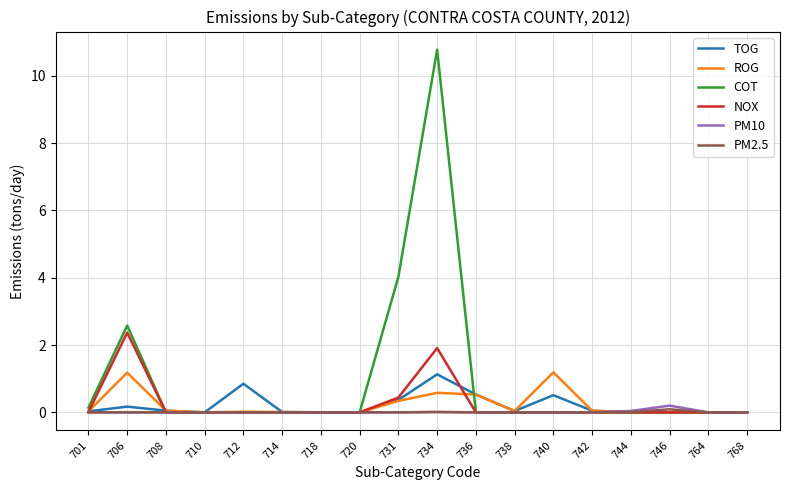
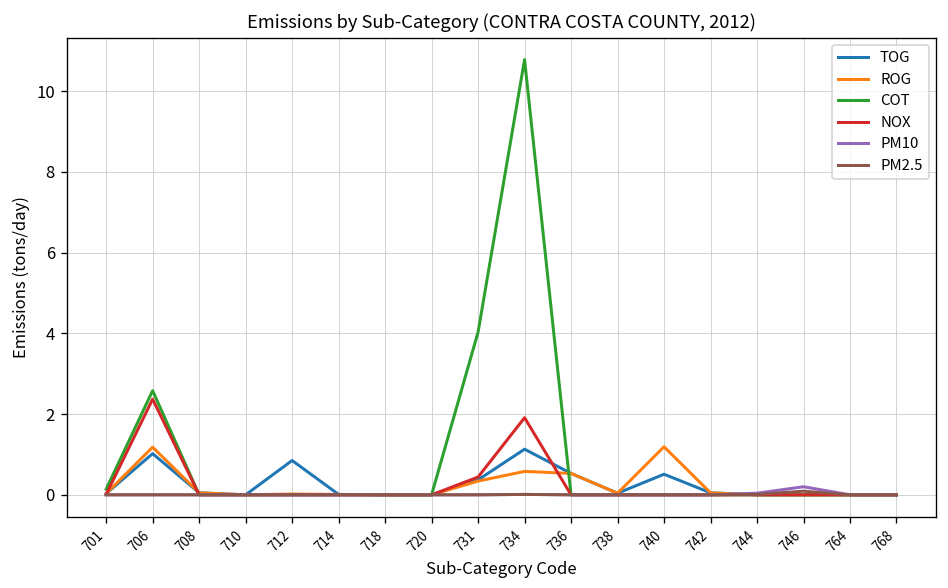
TOG, 706: 0.2 -> 1.0
